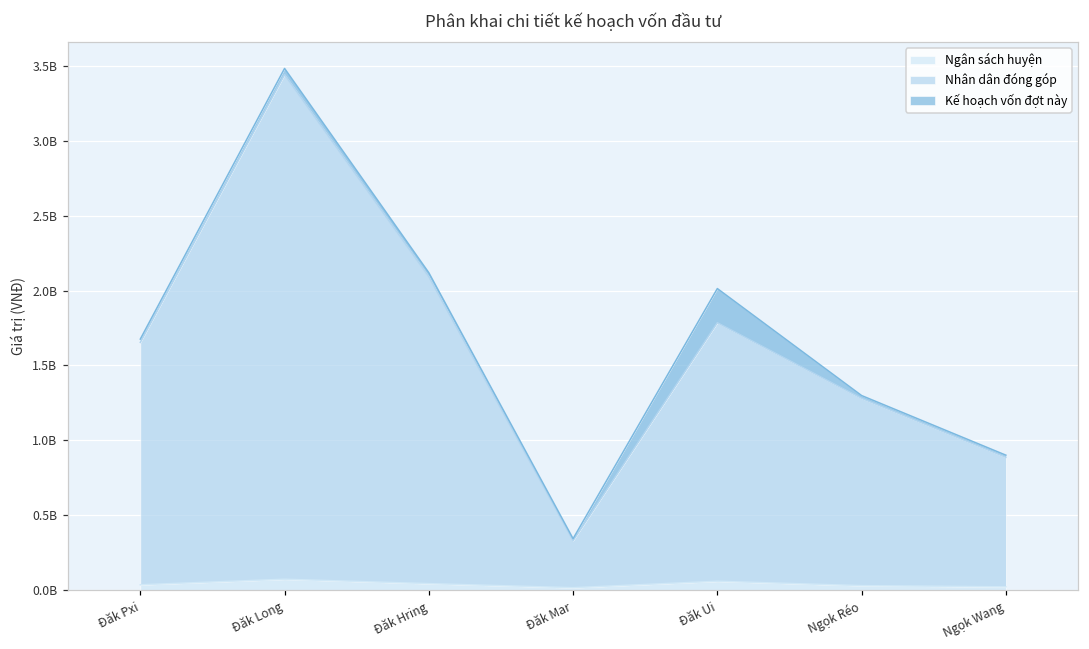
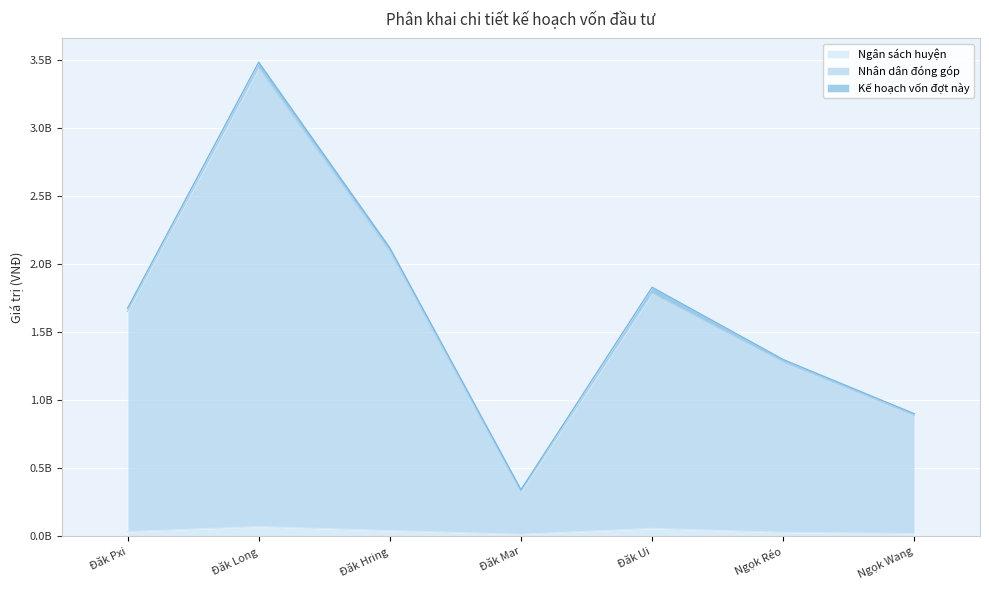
Kế hoạch vốn đợt này, Đăk Ui: 230000000 -> 40000000
